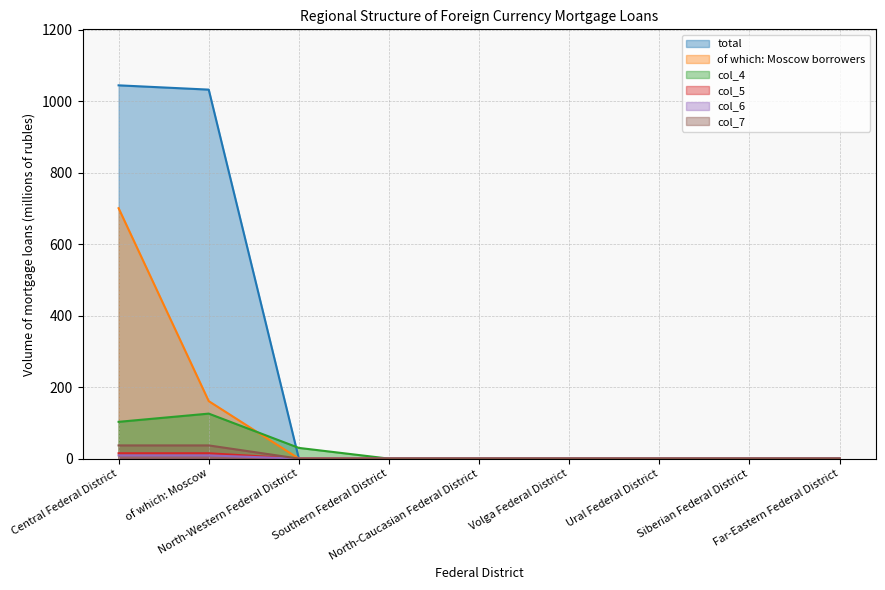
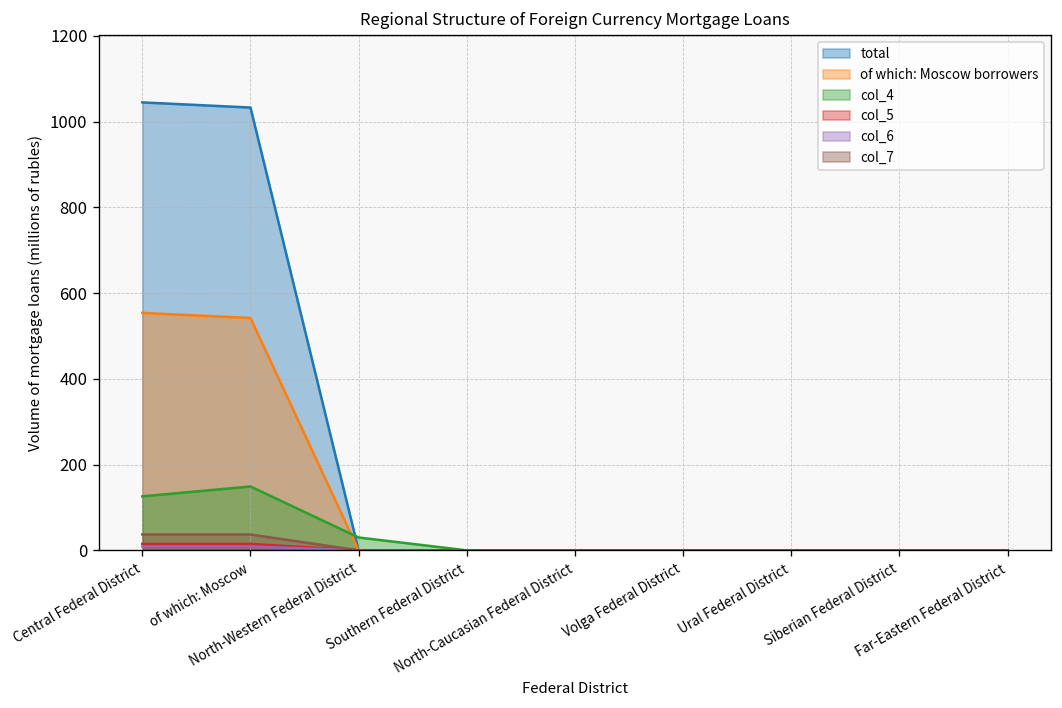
of which: Moscow borrowers, Central Federal District: 700 -> 550
col_4, Central Federal District: 100 -> 130
of which: Moscow borrowers, of which: Moscow: 160 -> 540
col_4, of which: Moscow: 130 -> 150
